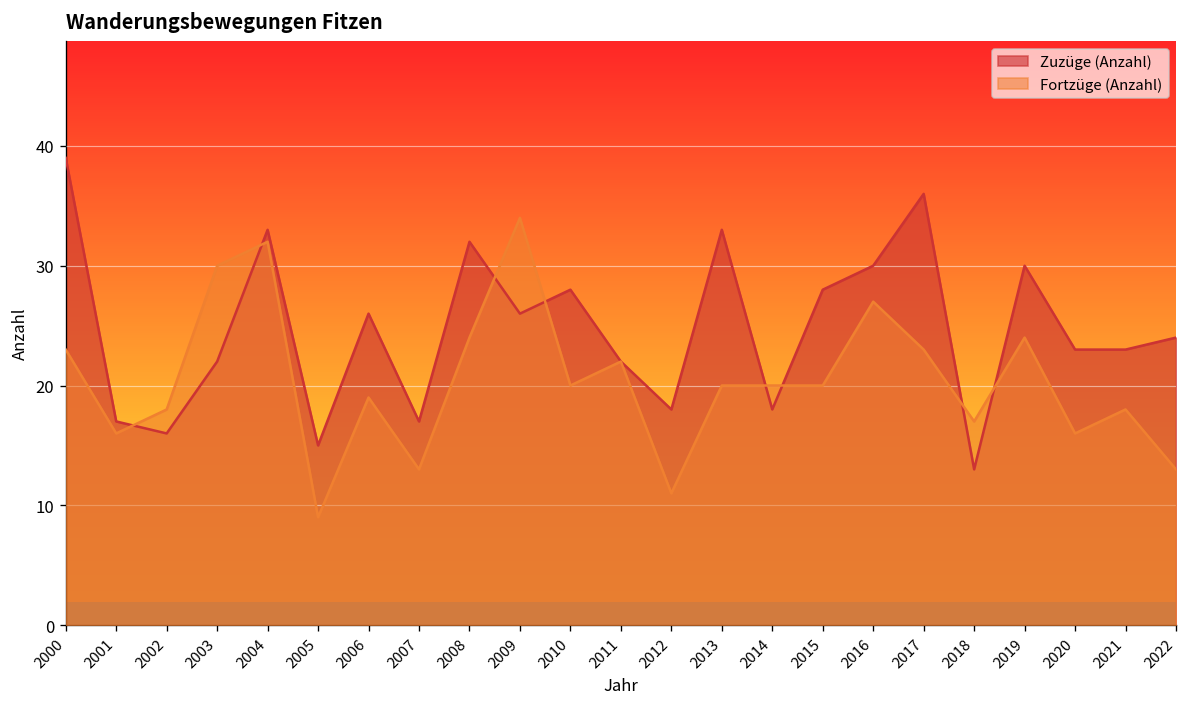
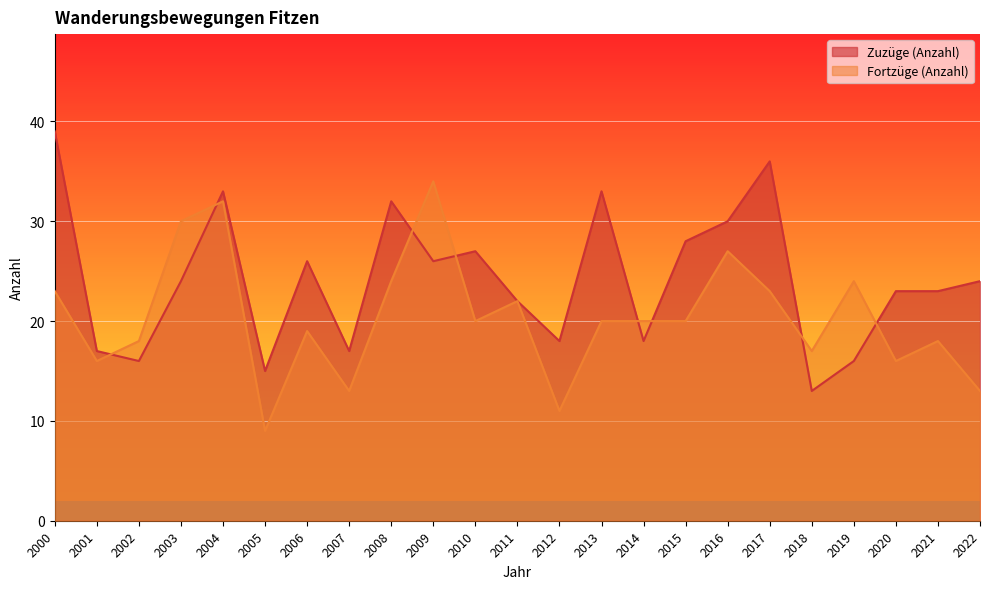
Zuzüge (Anzahl), 2003: 22 -> 24
Zuzüge (Anzahl), 2010: 28 -> 27
Zuzüge (Anzahl), 2019: 30 -> 16
